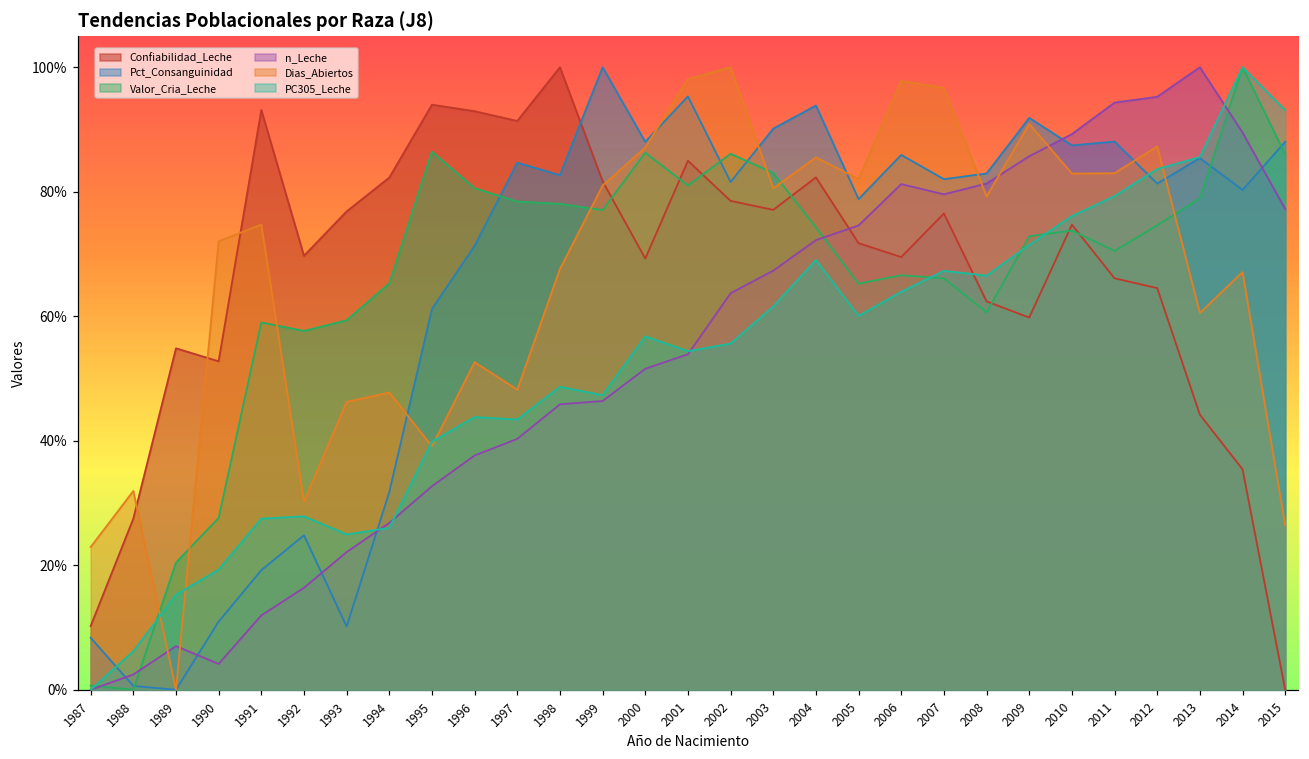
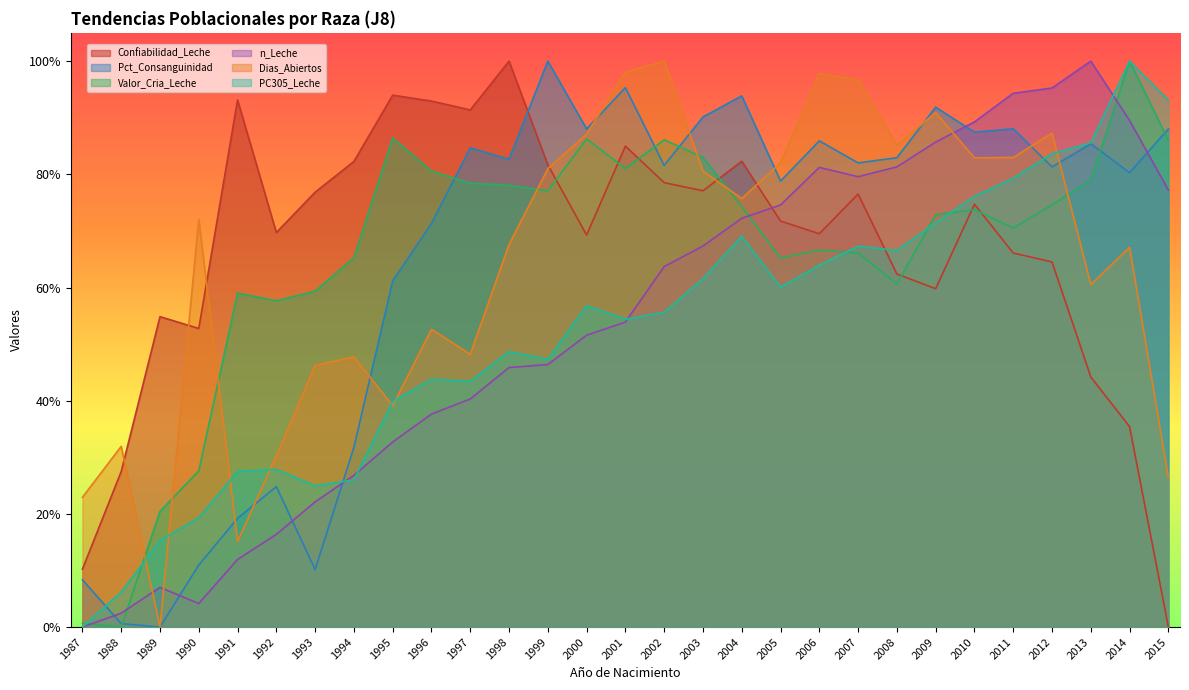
Dias_Abiertos, 1991: 75% -> 15%
Dias_Abiertos, 2004: 86% -> 76%
Dias_Abiertos, 2008: 79% -> 85%
